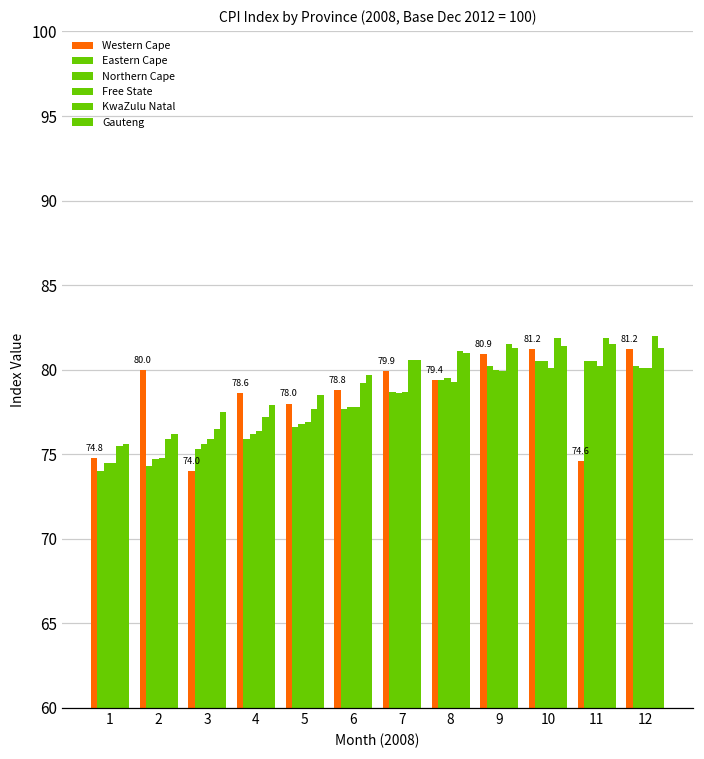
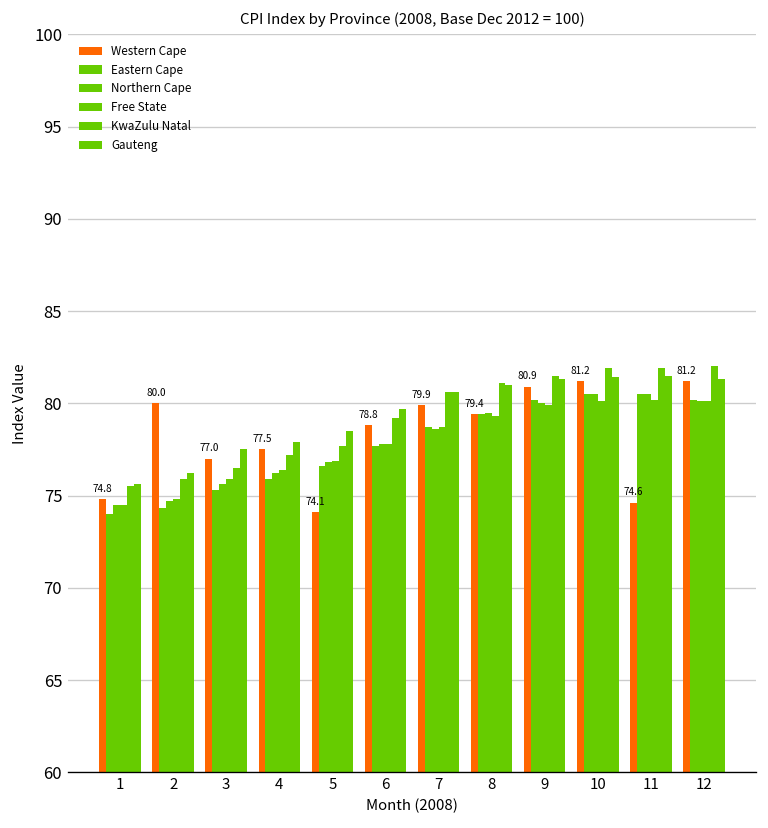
Western Cape, 3: 74.0 -> 77.0
Western Cape, 4: 78.6 -> 77.5
Western Cape, 5: 78.0 -> 74.1
